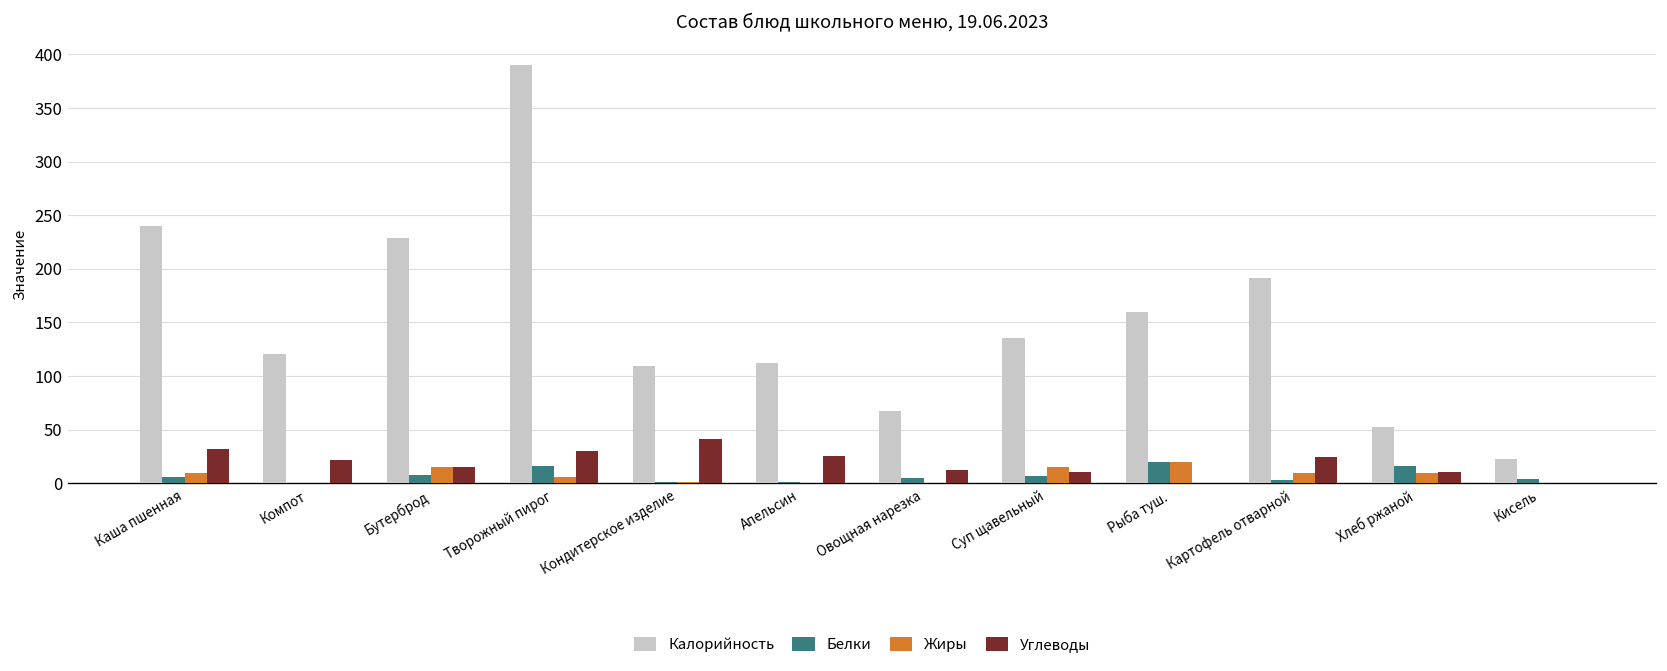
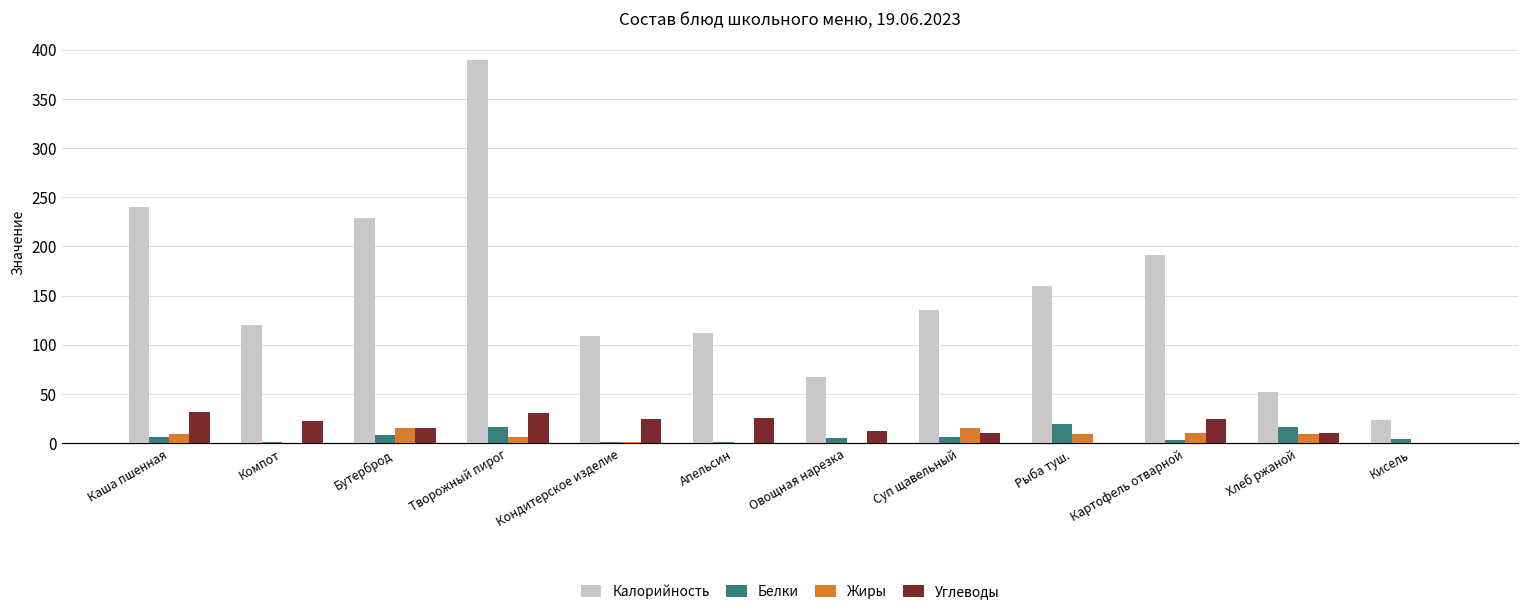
Углеводы, Кондитерское изделие: 40 -> 20
Жиры, Рыба туш.: 20 -> 10
